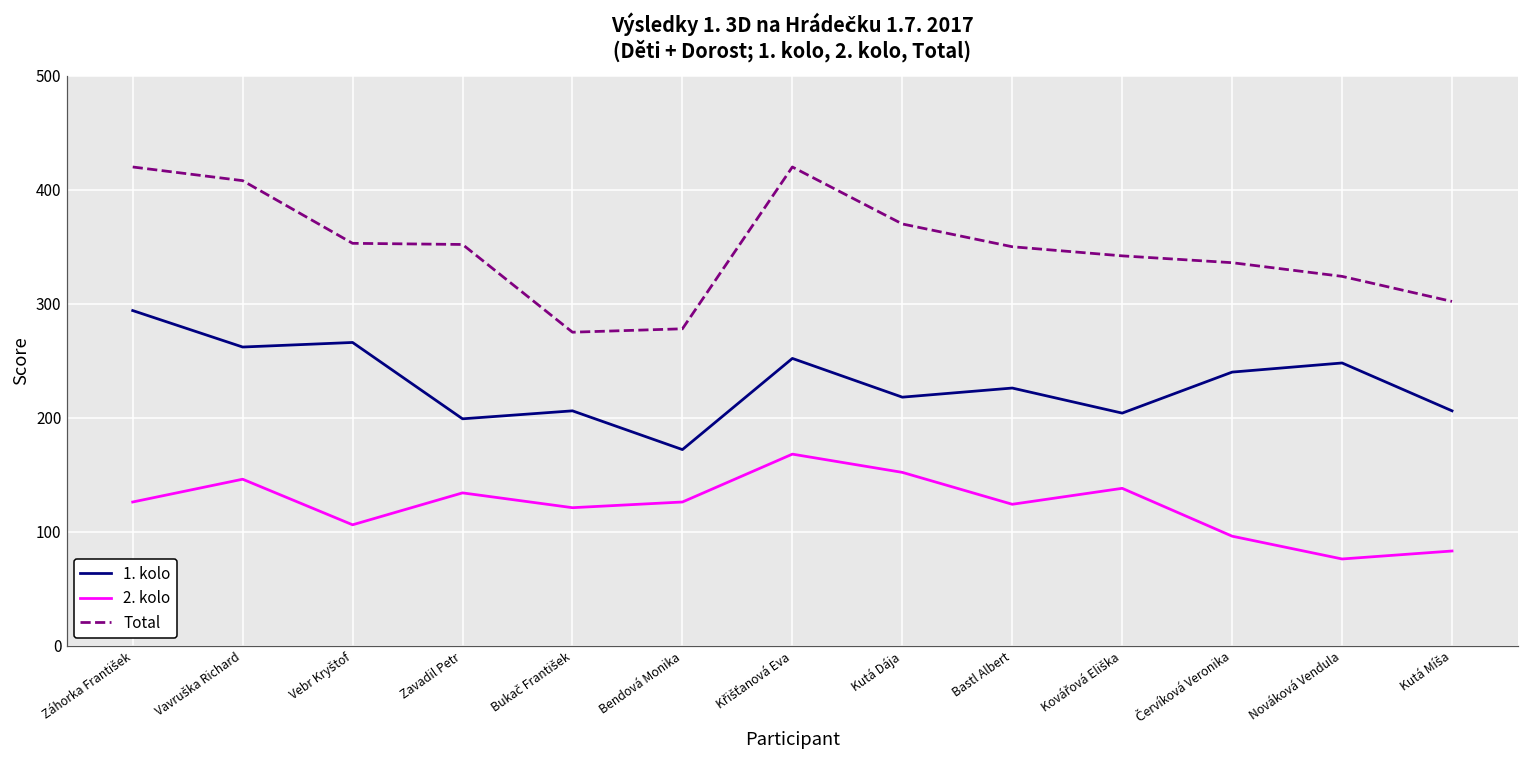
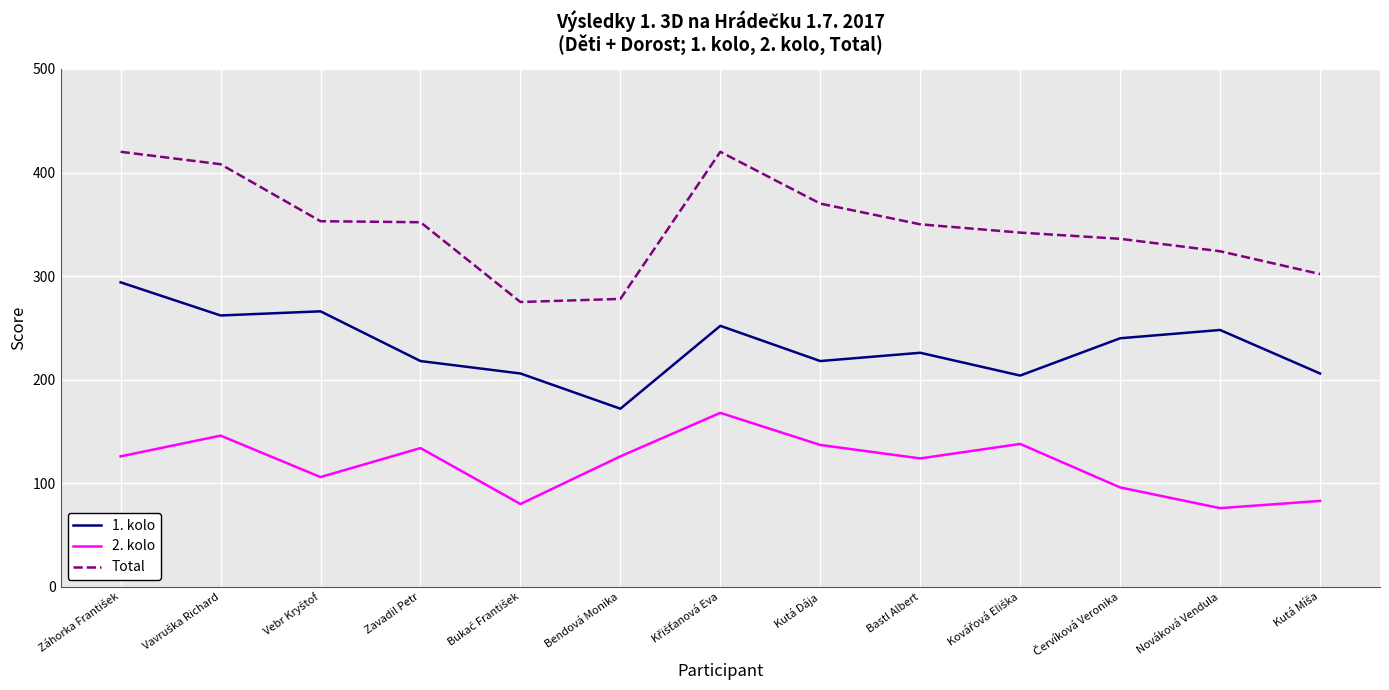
1. kolo, Zavadil Petr: 199 -> 218
2. kolo, Bukač František: 121 -> 80
2. kolo, Kutá Dája: 152 -> 137
